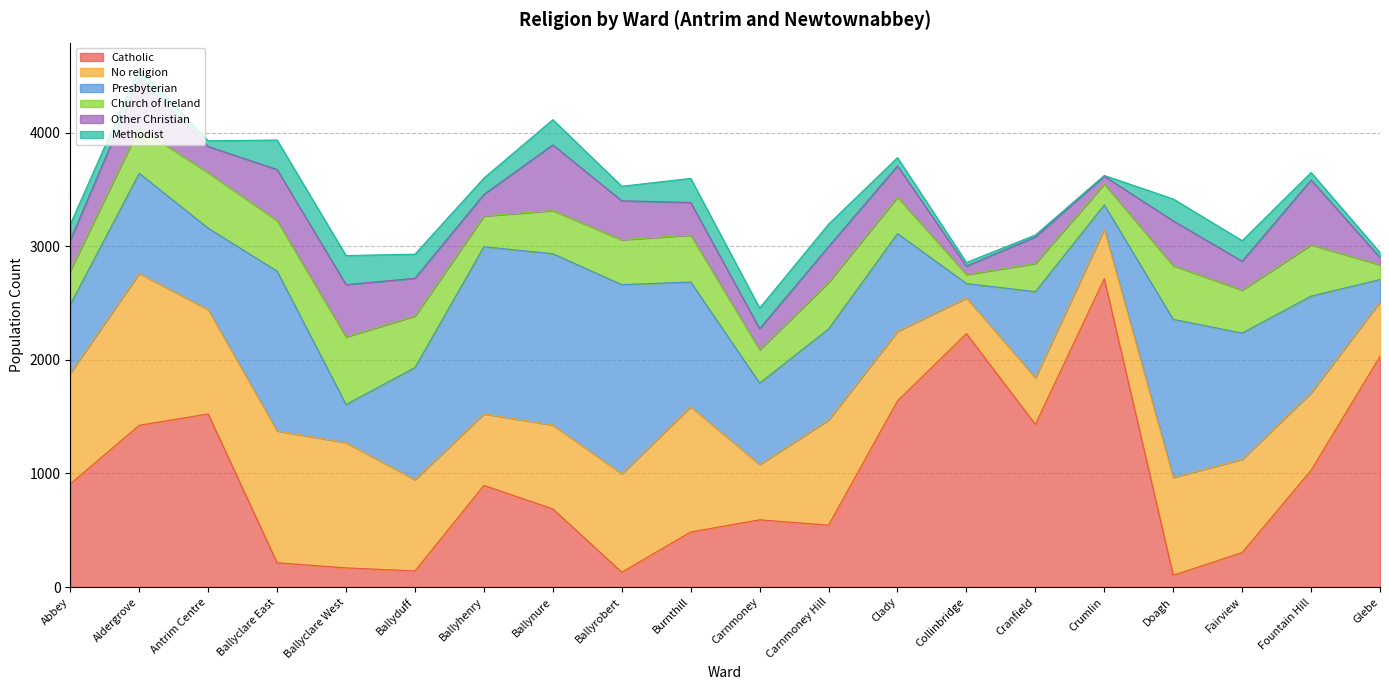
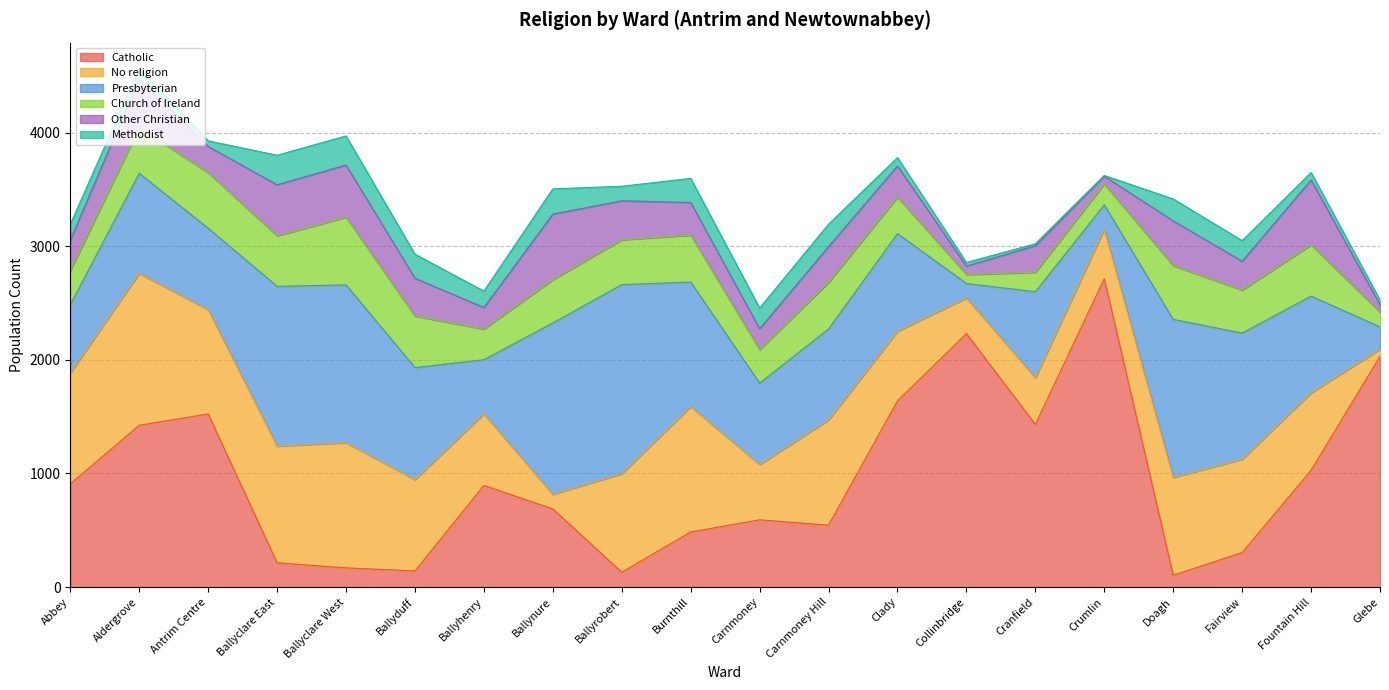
No religion, Ballyclare East: 1160 -> 1030
Presbyterian, Ballyclare West: 340 -> 1390
Presbyterian, Ballyhenry: 1470 -> 480
No religion, Ballynure: 740 -> 130
Church of Ireland, Cranfield: 250 -> 170
No religion, Glebe: 480 -> 60
